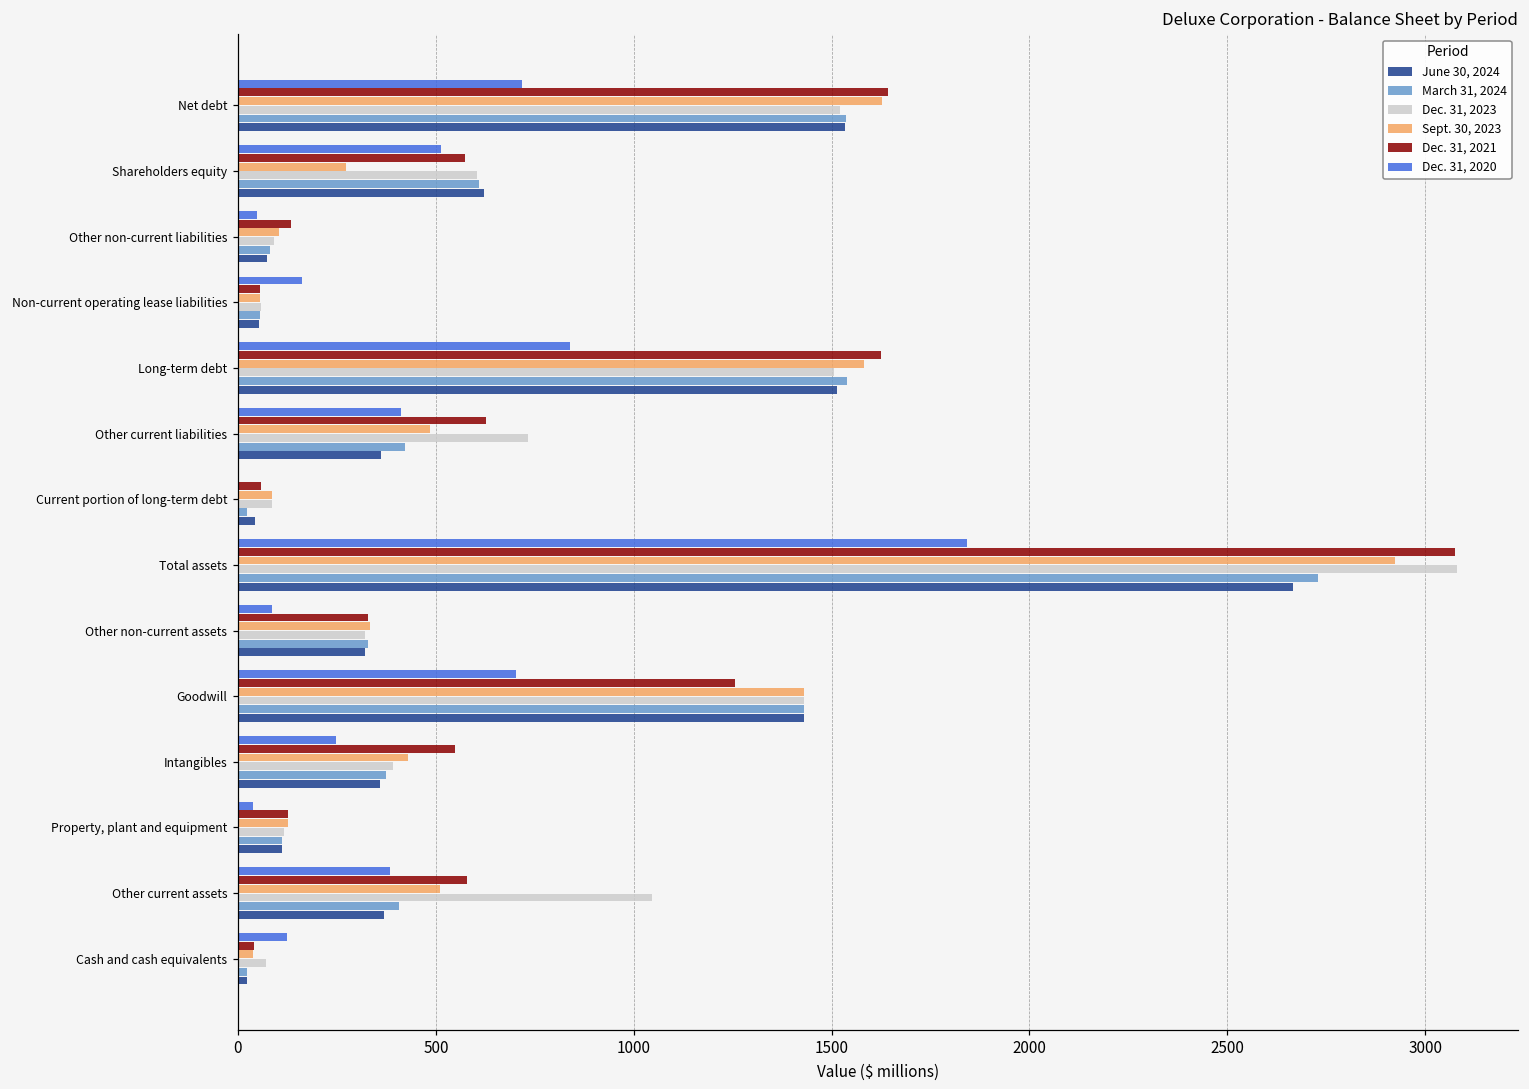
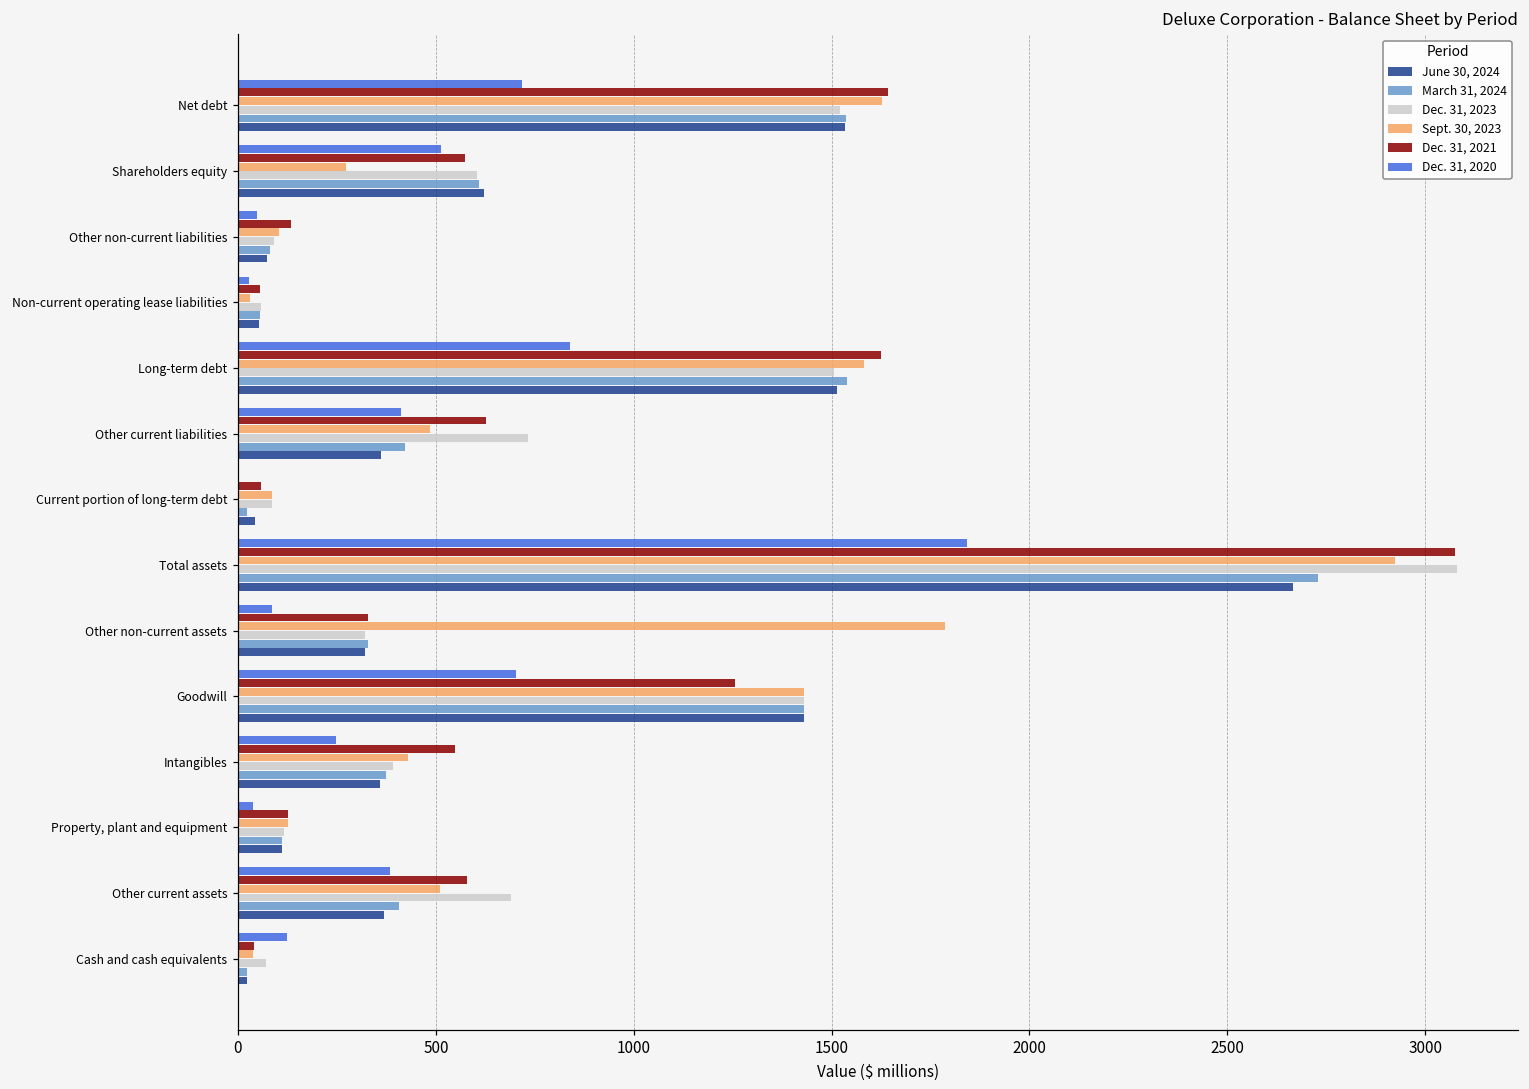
Dec. 31, 2020, Non-current operating lease liabilities: 160 -> 30
Sept. 30, 2023, Non-current operating lease liabilities: 50 -> 30
Sept. 30, 2023, Other non-current assets: 330 -> 1790
Dec. 31, 2023, Other current assets: 1050 -> 690
